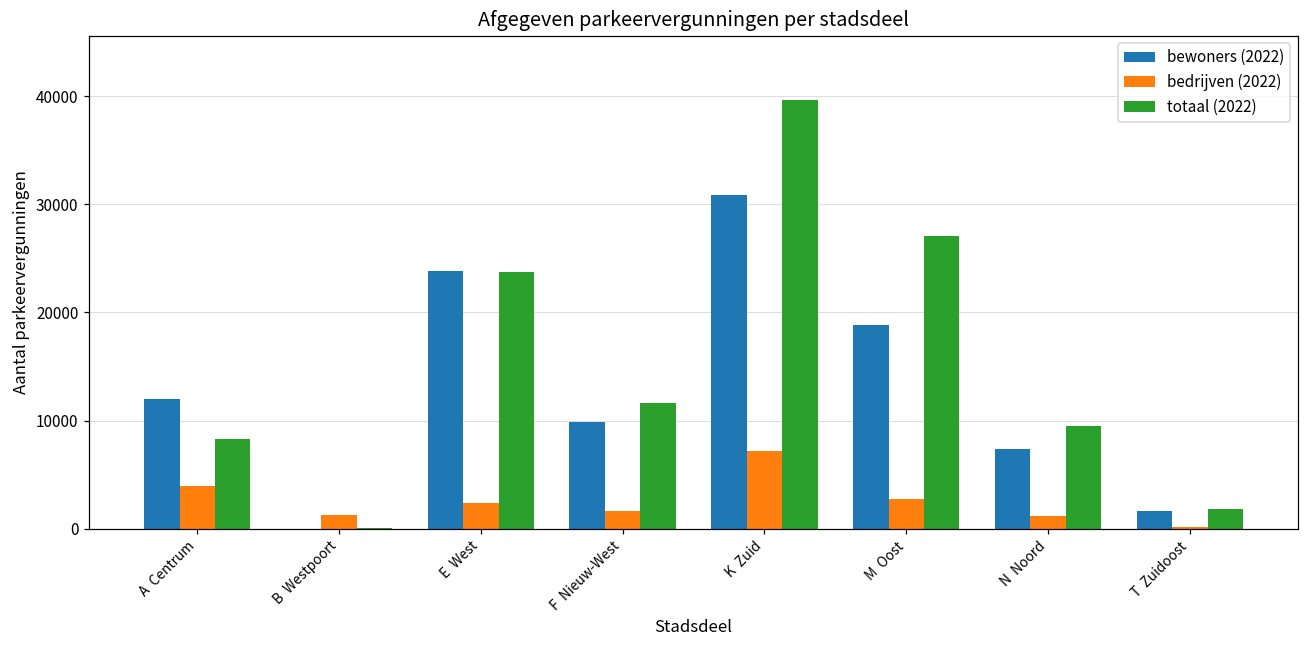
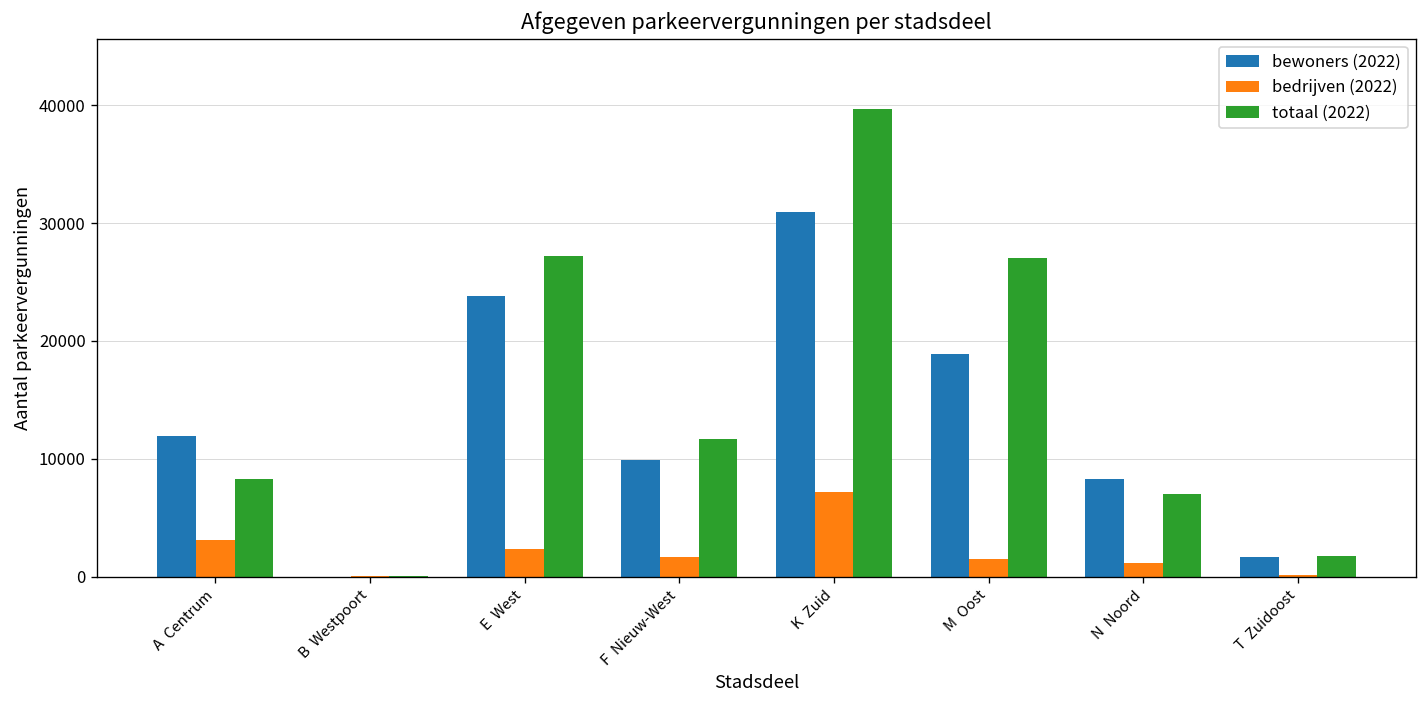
bedrijven (2022), A Centrum: 4000 -> 3000
bedrijven (2022), B Westpoort: 1000 -> 0
totaal (2022), E West: 24000 -> 27000
bedrijven (2022), M Oost: 3000 -> 2000
bewoners (2022), N Noord: 7000 -> 8000
totaal (2022), N Noord: 9000 -> 7000
